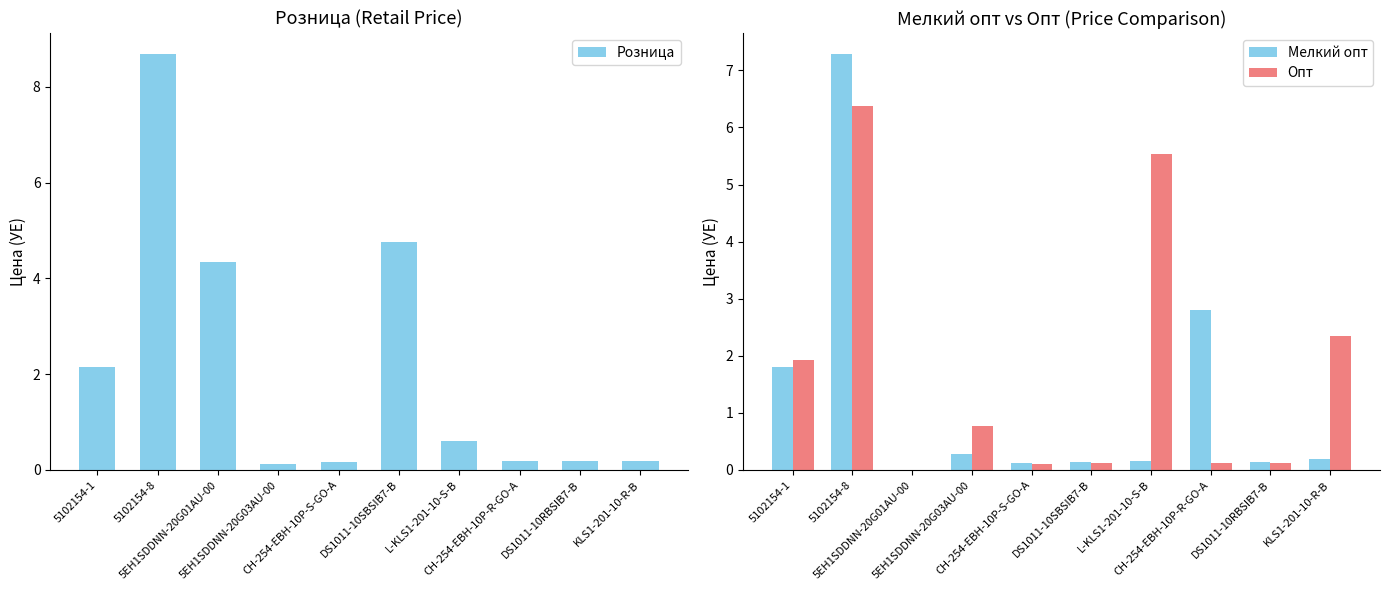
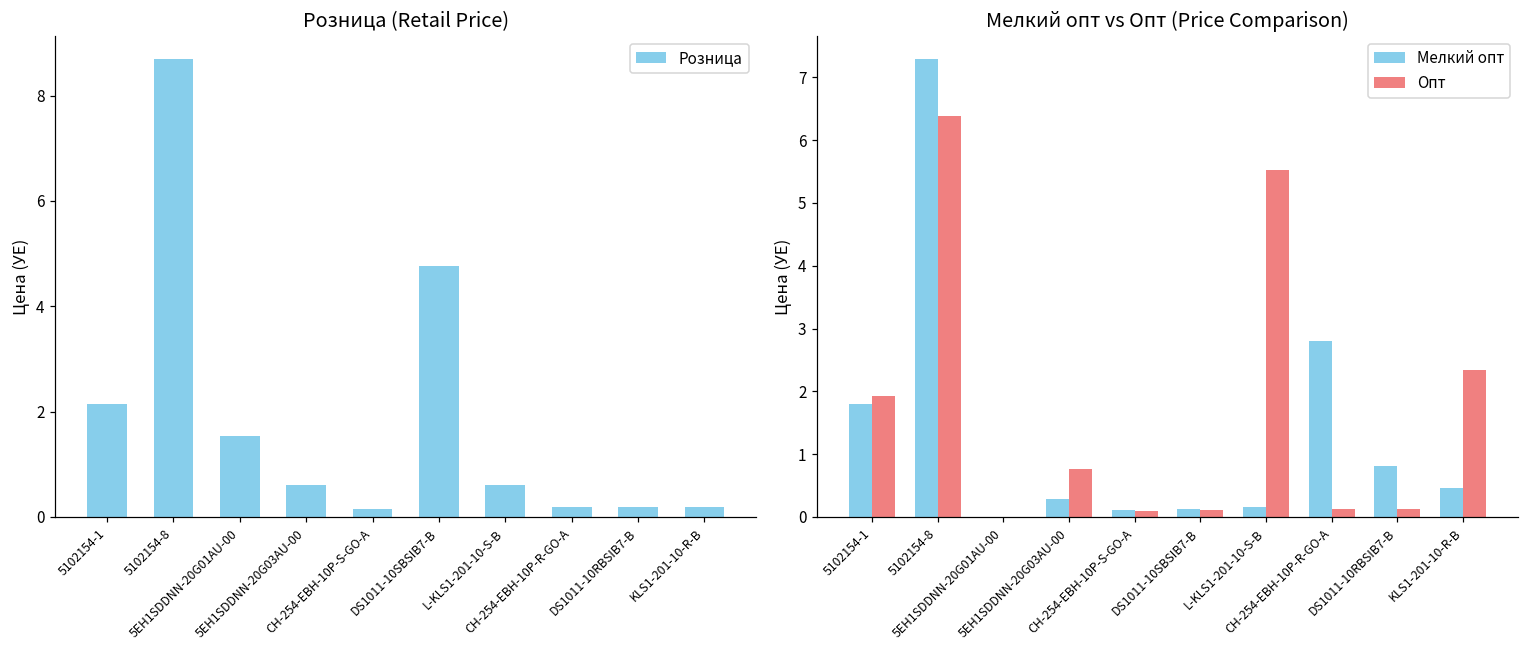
Розница (Retail Price), 5EH1SDDNN-20G01AU-00: 4.4 -> 1.5
Розница (Retail Price), 5EH1SDDNN-20G03AU-00: 0.1 -> 0.6
Мелкий опт vs Опт (Price Comparison), Мелкий опт, DS1011-10RBSIB7-B: 0.1 -> 0.8
Мелкий опт vs Опт (Price Comparison), Мелкий опт, KLS1-201-10-R-B: 0.2 -> 0.5
